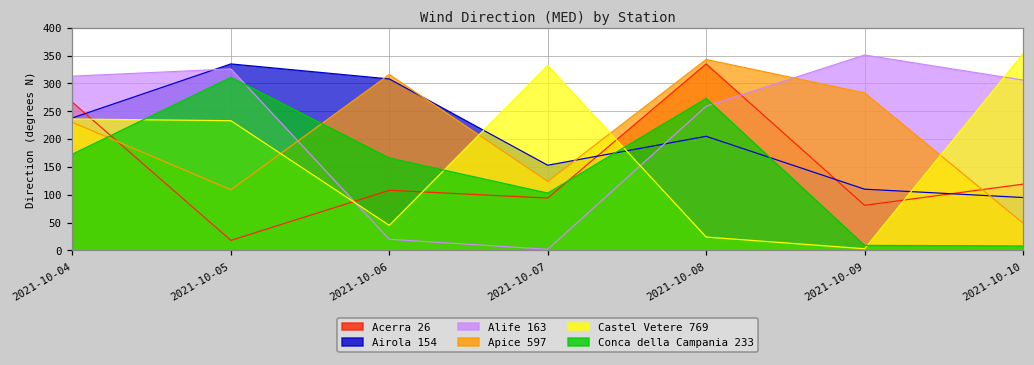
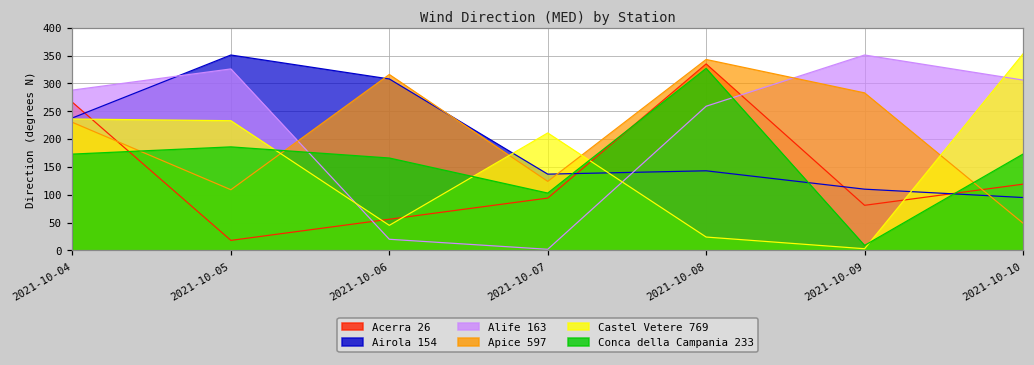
Alife 163, 2021-10-04: 310 -> 290
Airola 154, 2021-10-05: 340 -> 350
Conca della Campania 233, 2021-10-05: 310 -> 190
Acerra 26, 2021-10-06: 110 -> 60
Airola 154, 2021-10-07: 150 -> 140
Castel Vetere 769, 2021-10-07: 330 -> 210
Airola 154, 2021-10-08: 210 -> 140
Conca della Campania 233, 2021-10-08: 270 -> 330
Conca della Campania 233, 2021-10-10: 10 -> 170
